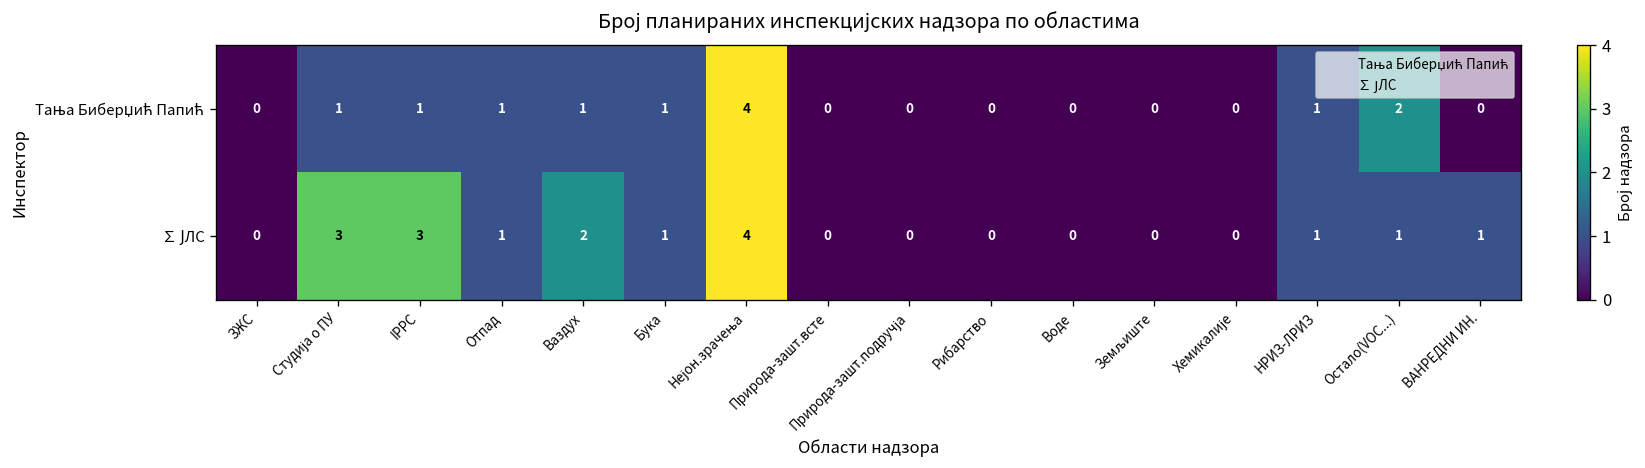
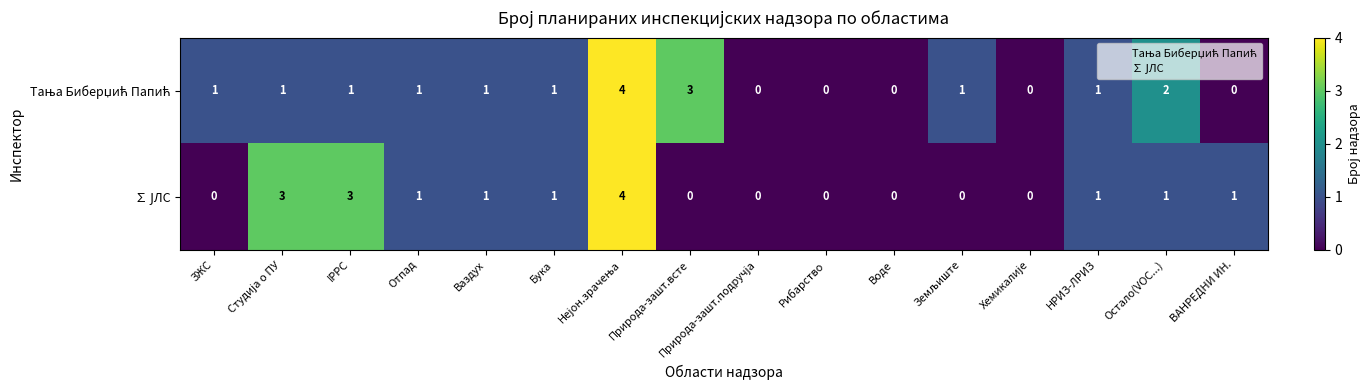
Тања Биберџић Папић, ЗЖС: 0 -> 1
Тања Биберџић Папић, Природа-зашт.всте: 0 -> 3
Тања Биберџић Папић, Земљиште: 0 -> 1
∑ ЈЛС, Ваздух: 2 -> 1
